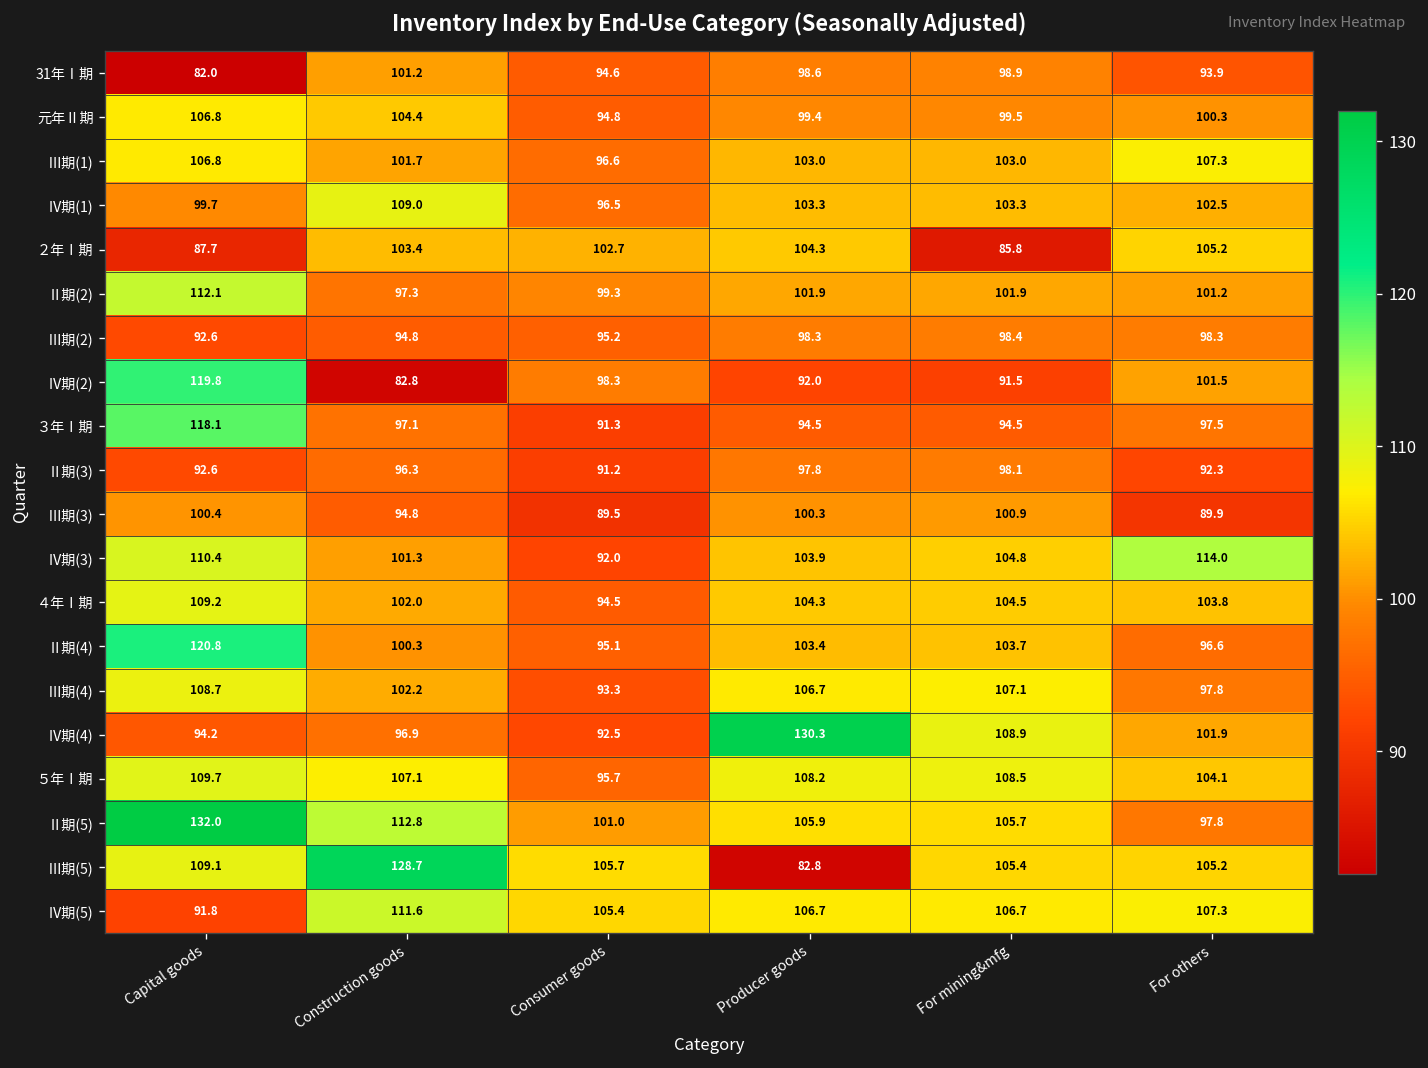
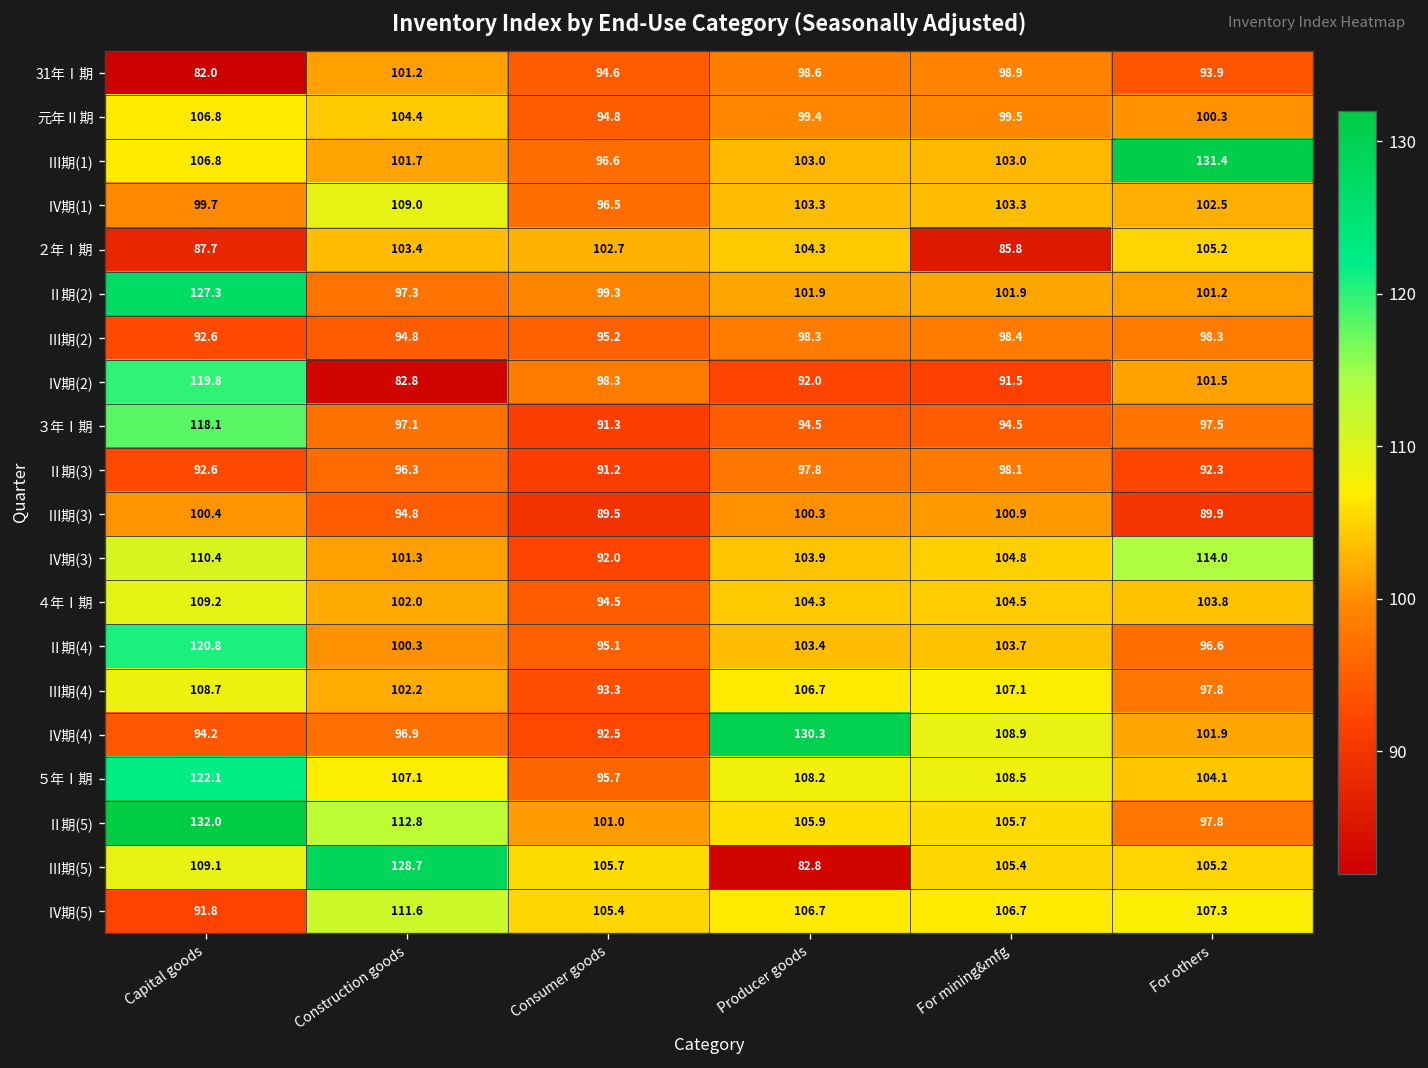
Ⅲ期(1), For others: 107.3 -> 131.4
Ⅱ期(2), Capital goods: 112.1 -> 127.3
５年Ⅰ期, Capital goods: 109.7 -> 122.1
